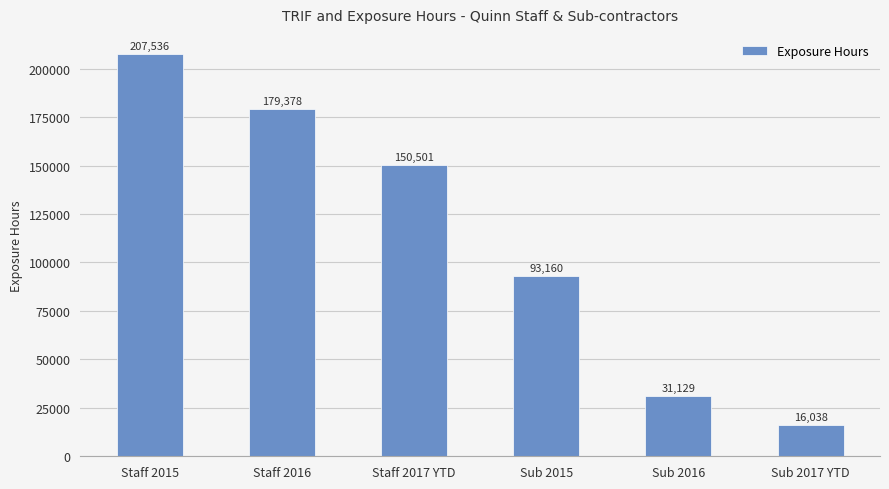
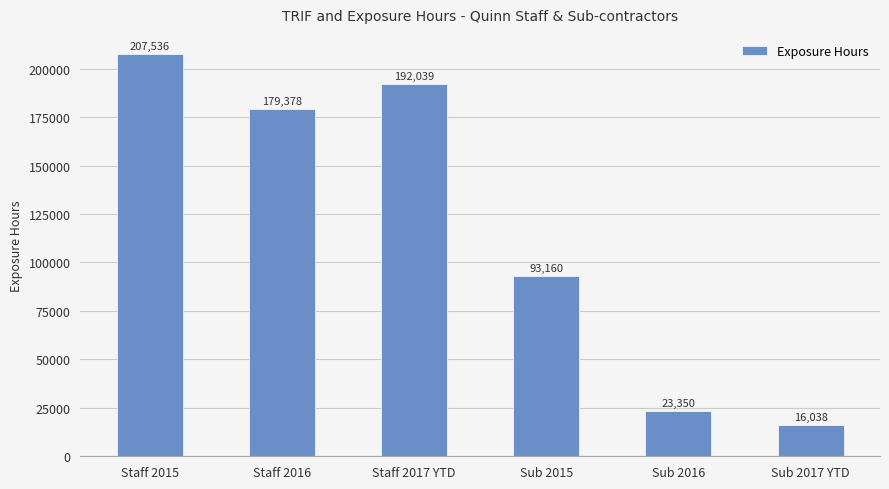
Staff 2017 YTD: 150,501 -> 192,039
Sub 2016: 31,129 -> 23,350
